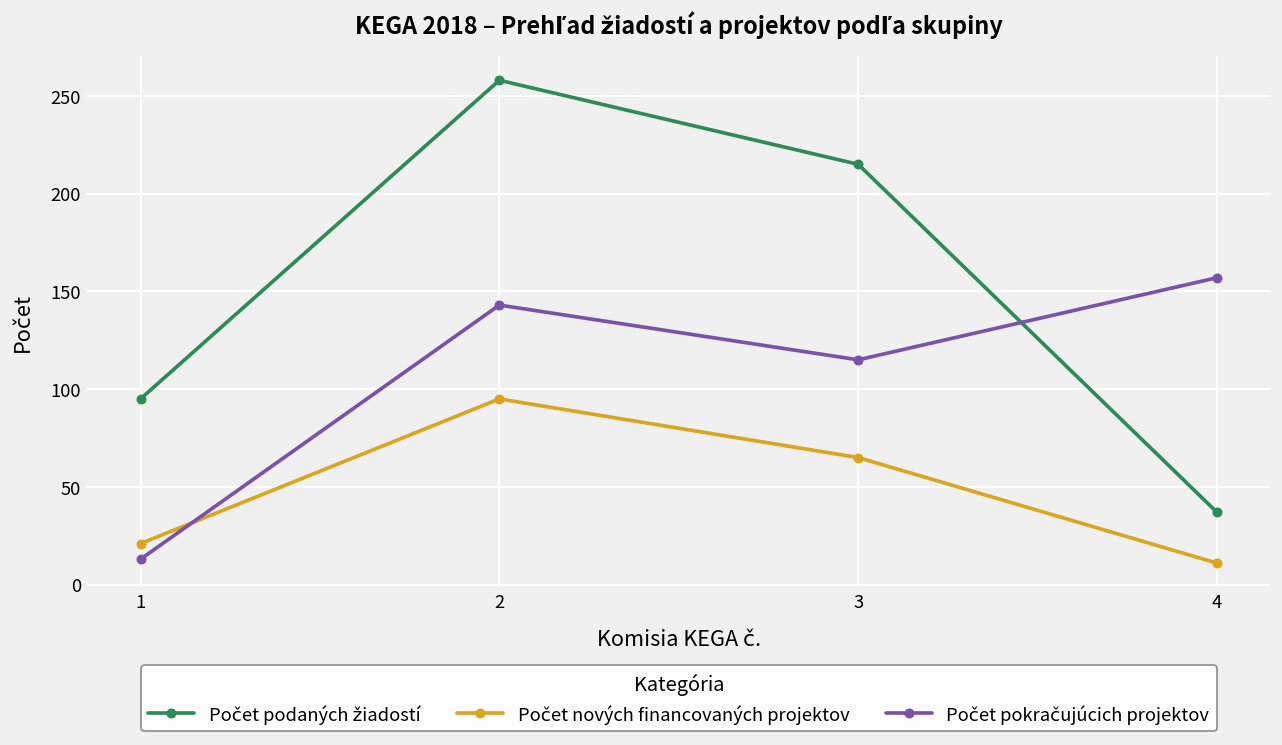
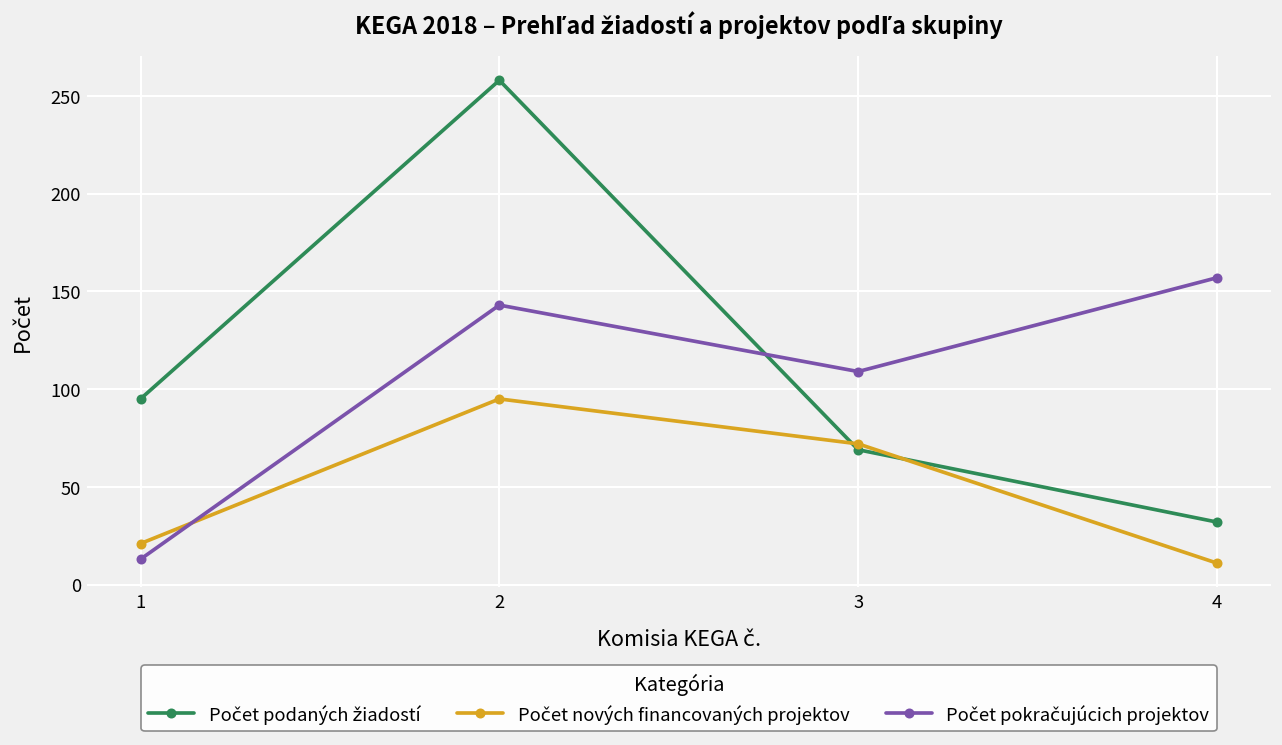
Počet podaných žiadostí, 3: 215 -> 69
Počet nových financovaných projektov, 3: 65 -> 72
Počet pokračujúcich projektov, 3: 115 -> 109
Počet podaných žiadostí, 4: 37 -> 32
